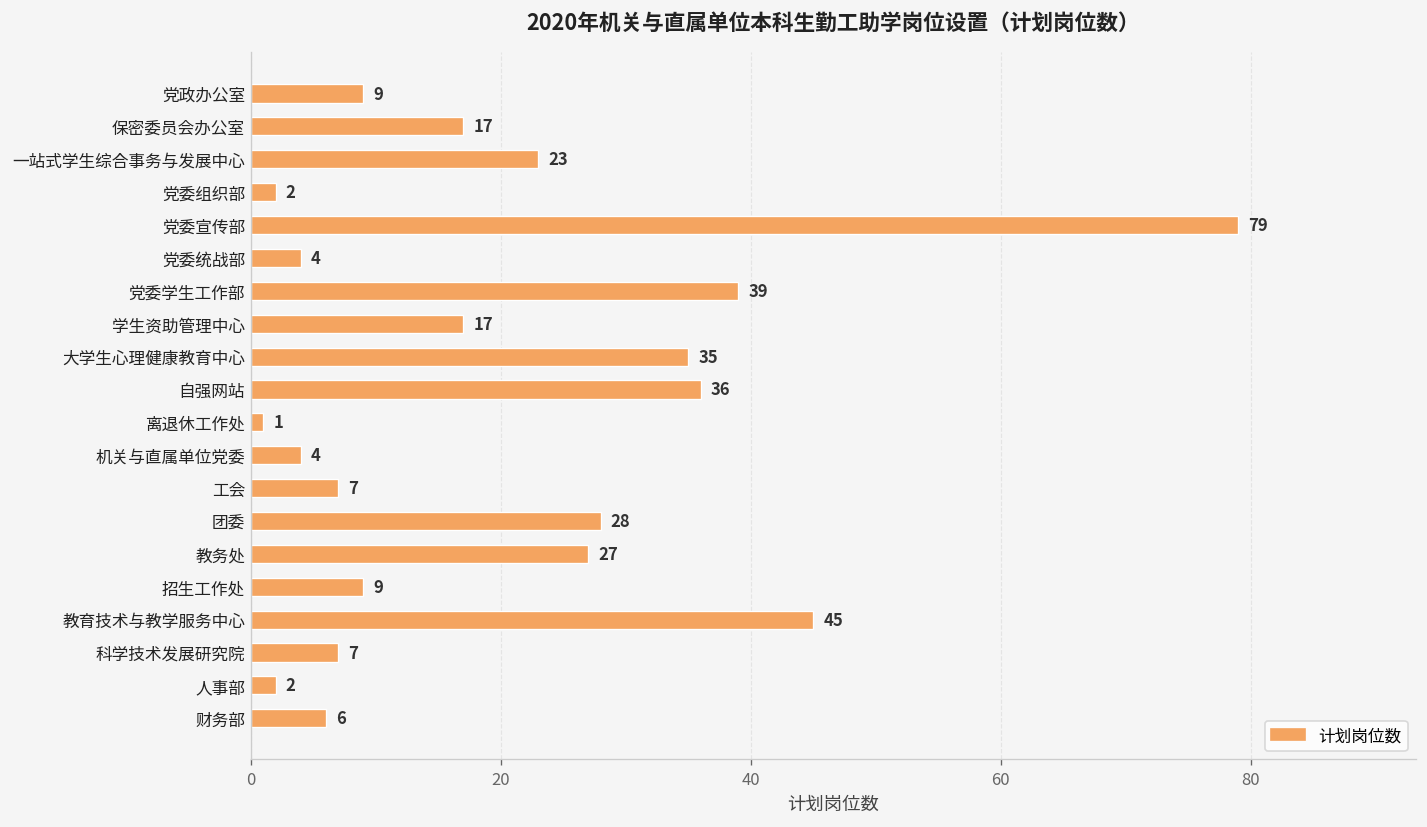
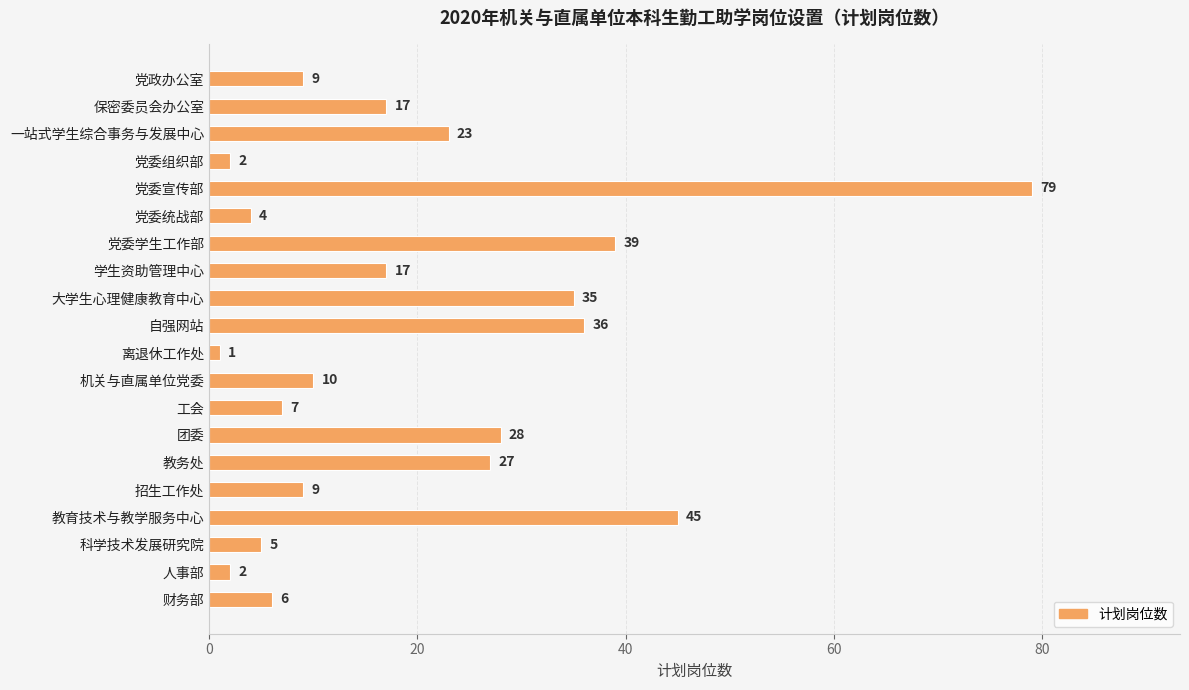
机关与直属单位党委: 4 -> 10
科学技术发展研究院: 7 -> 5
